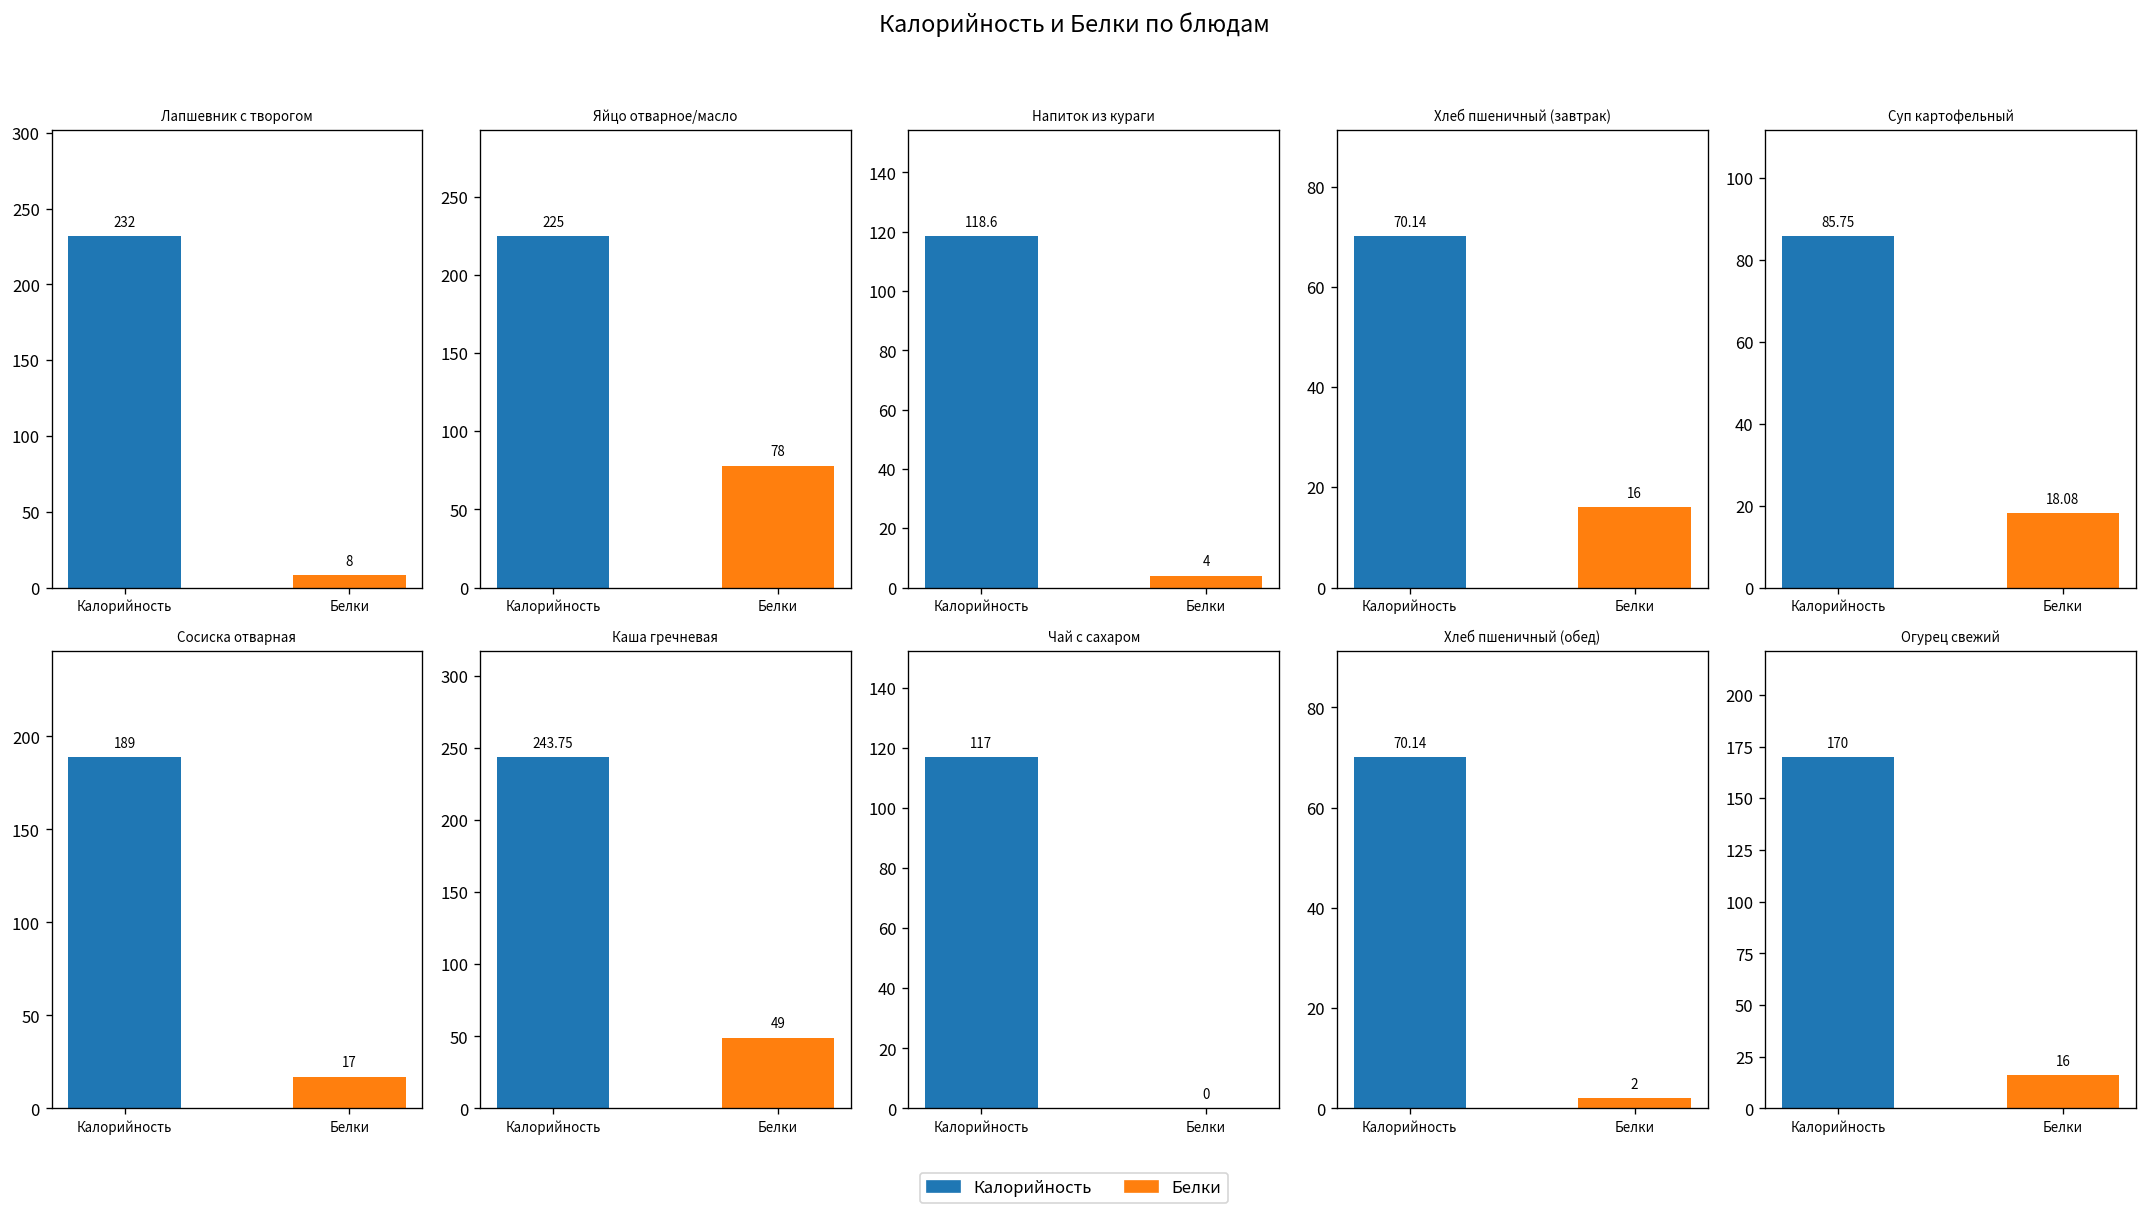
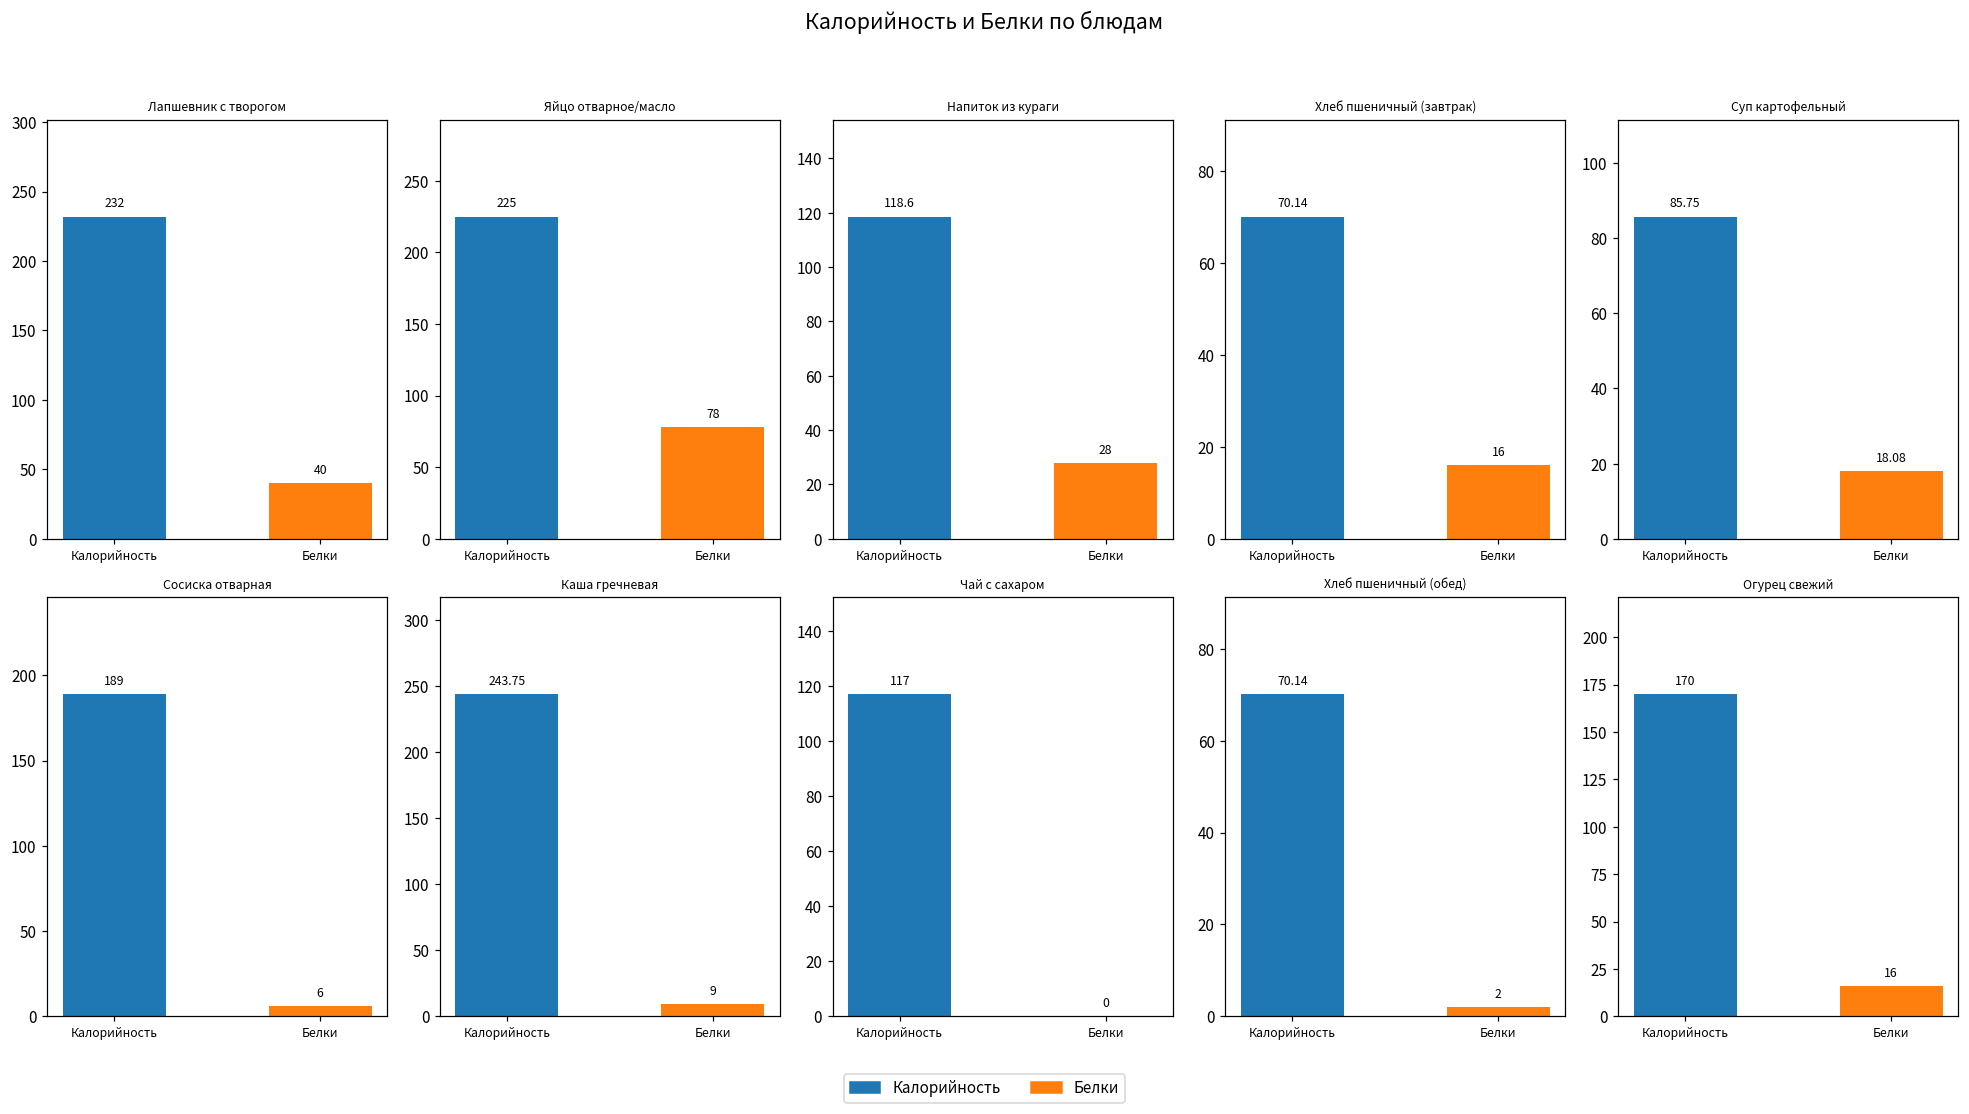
Лапшевник с творогом, Белки: 8 -> 40
Напиток из кураги, Белки: 4 -> 28
Сосиска отварная, Белки: 17 -> 6
Каша гречневая, Белки: 49 -> 9
